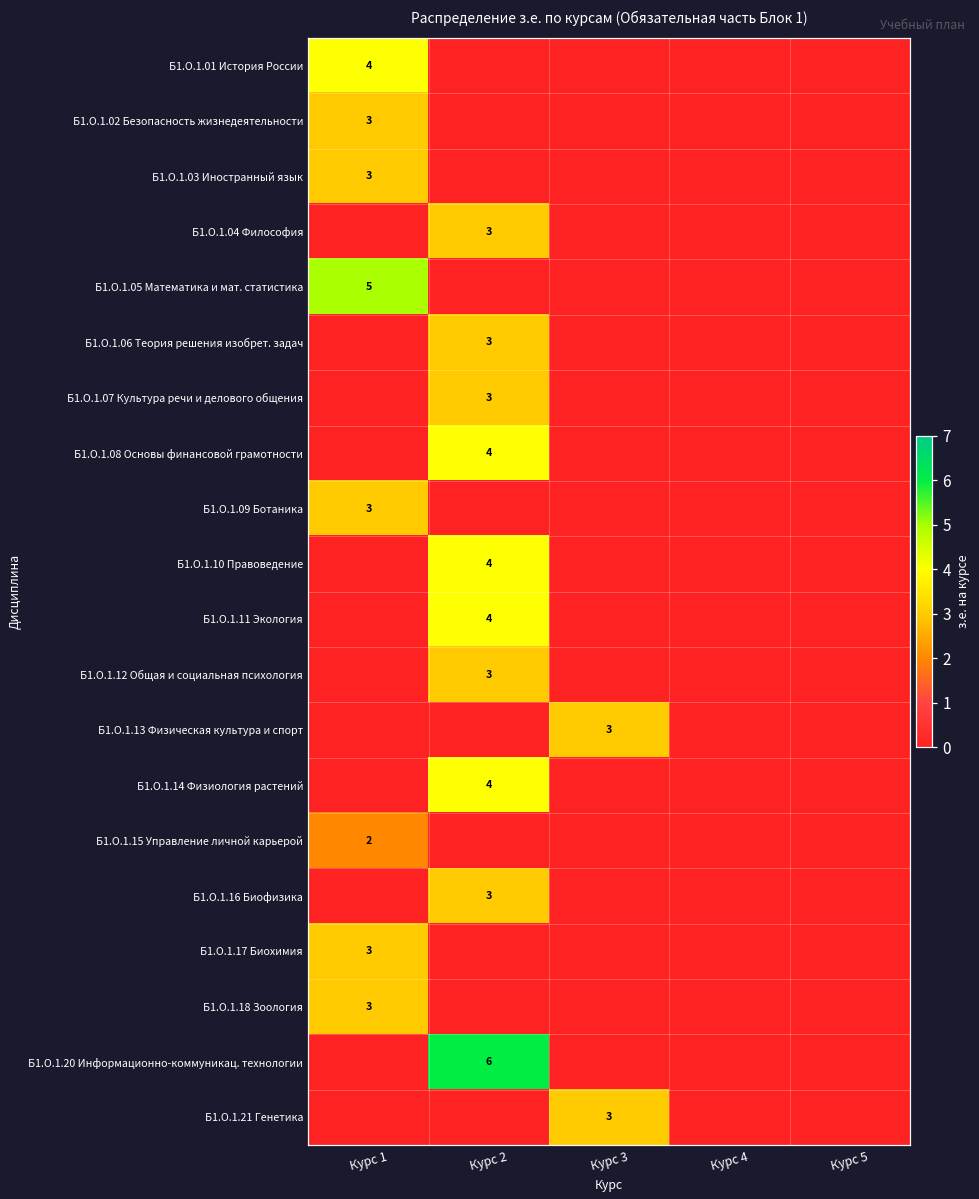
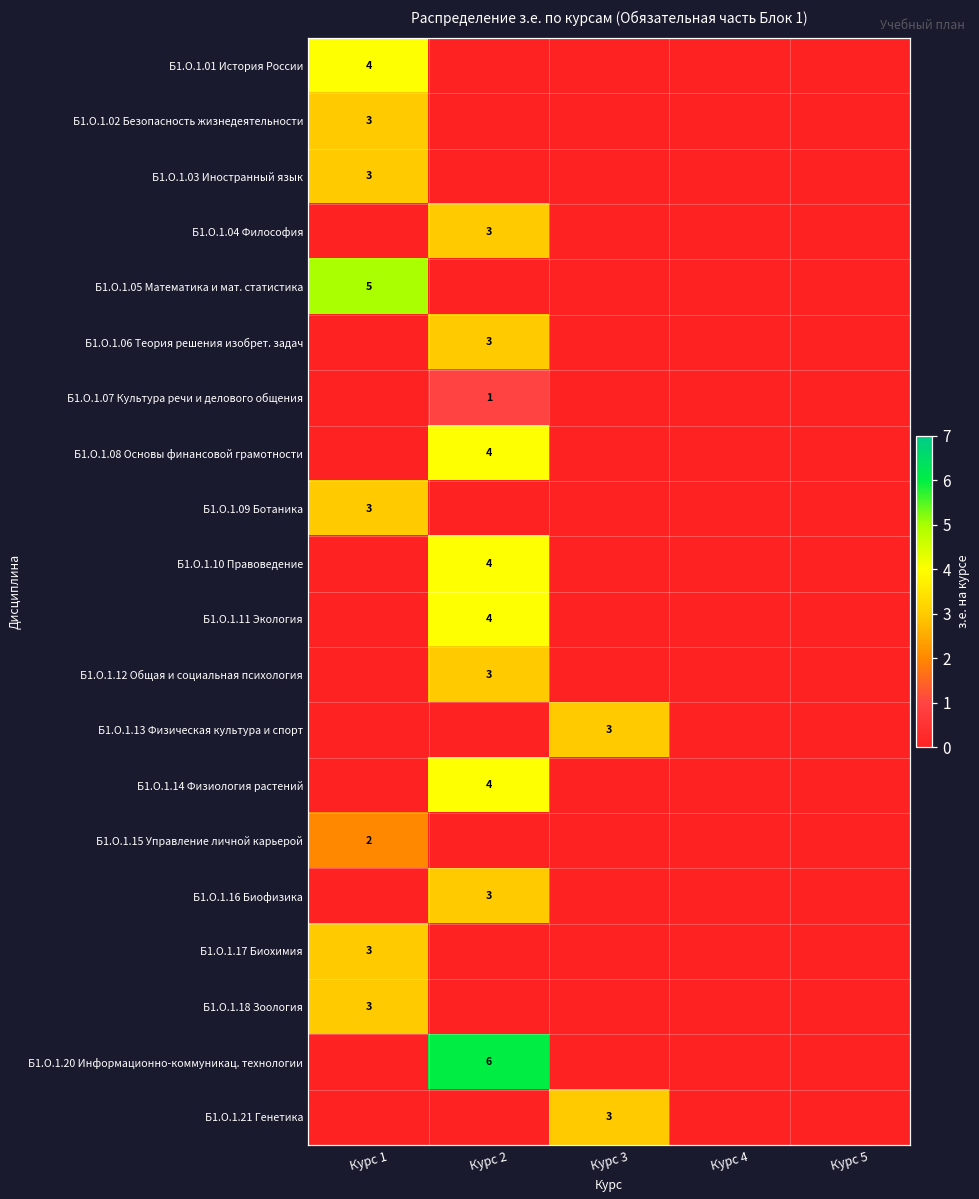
Б1.О.1.07 Культура речи и делового общения, Курс 2: 3 -> 1
